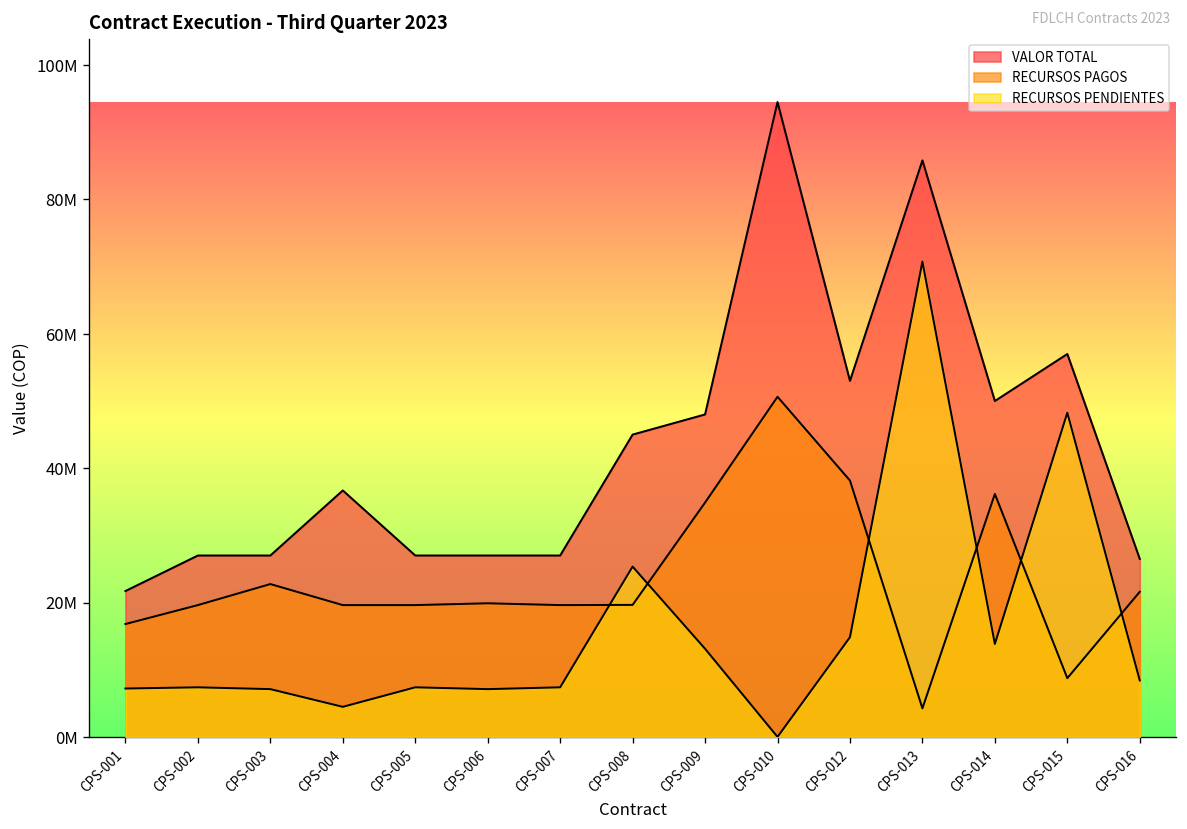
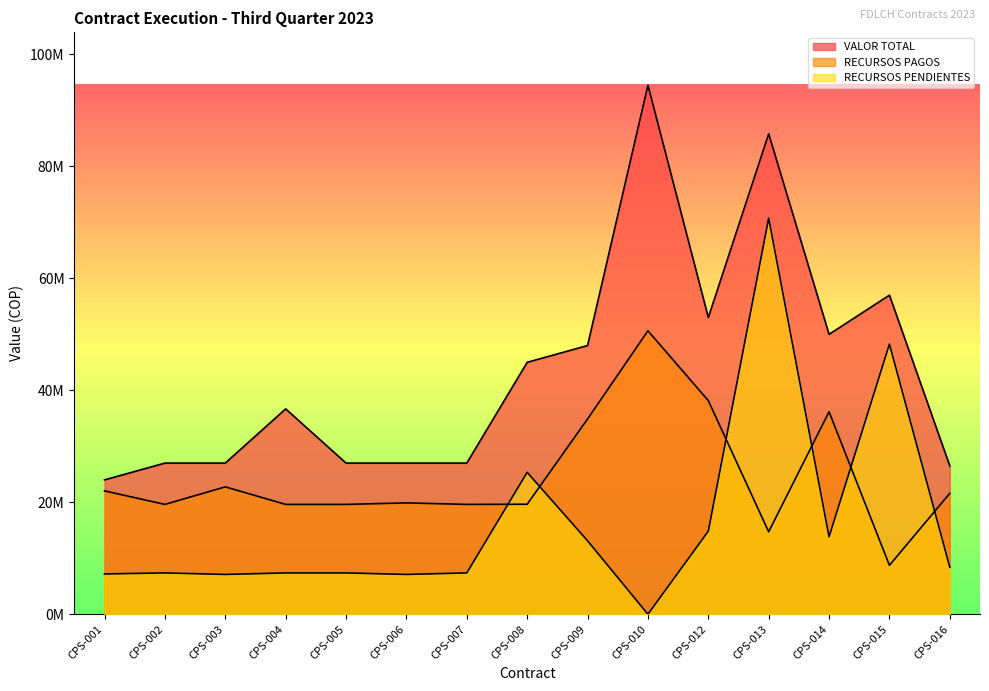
VALOR TOTAL, CPS-001: 22000000 -> 24000000
RECURSOS PAGOS, CPS-001: 17000000 -> 22000000
RECURSOS PENDIENTES, CPS-004: 4000000 -> 7000000
RECURSOS PAGOS, CPS-013: 4000000 -> 15000000
